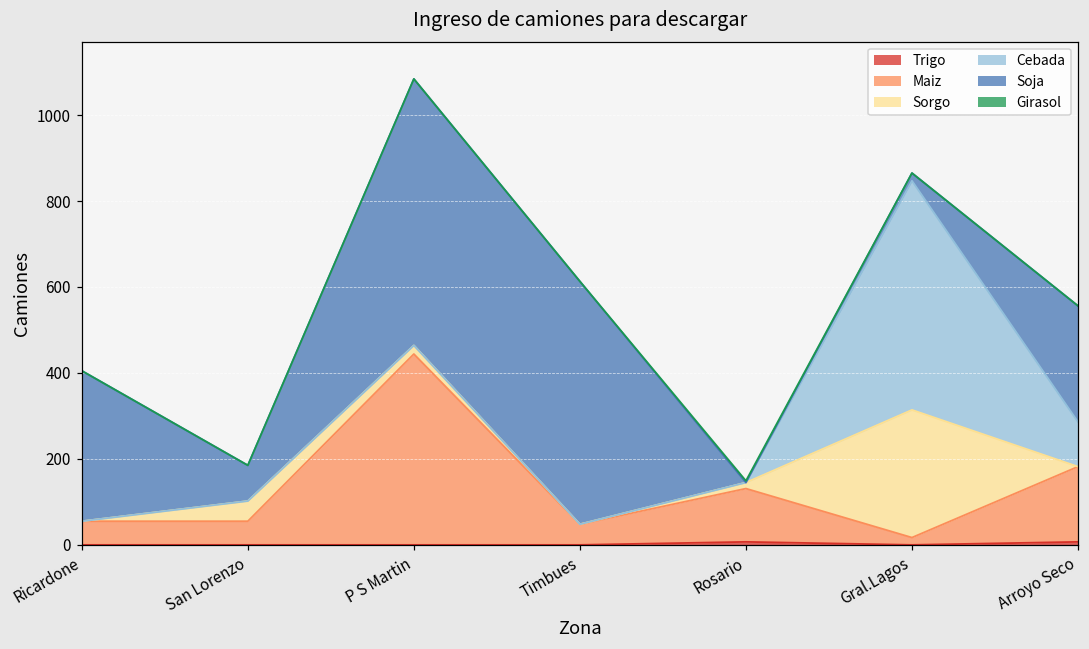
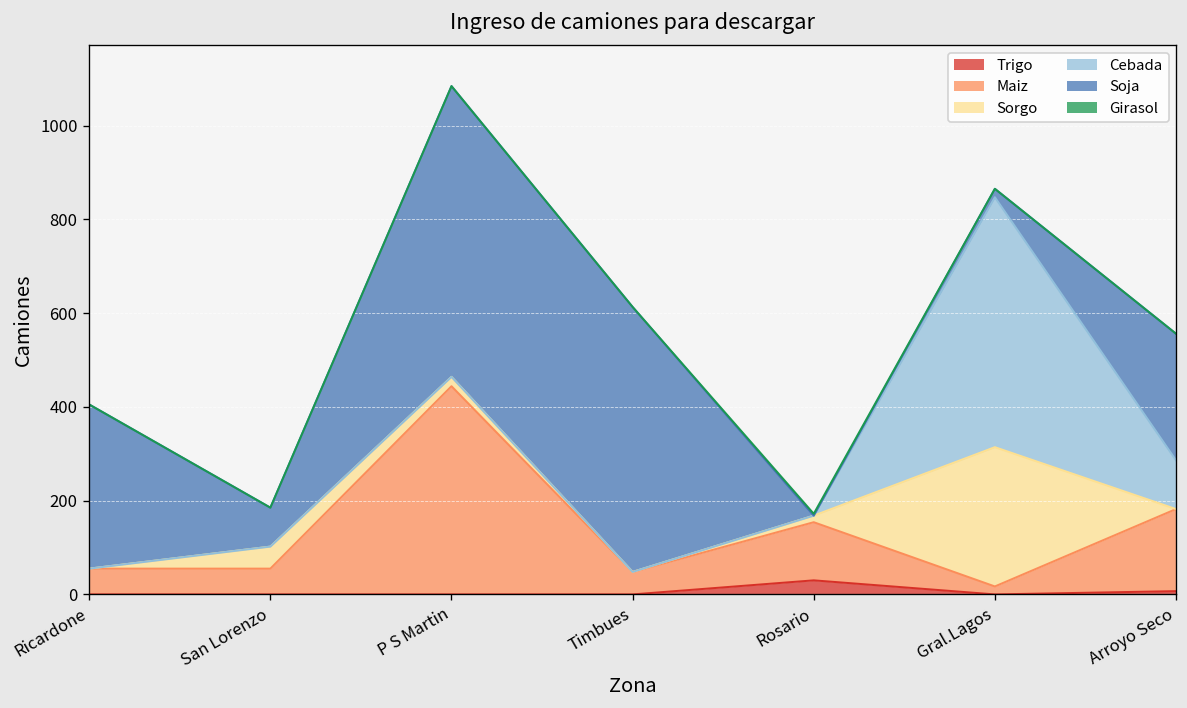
Trigo, Rosario: 10 -> 30
